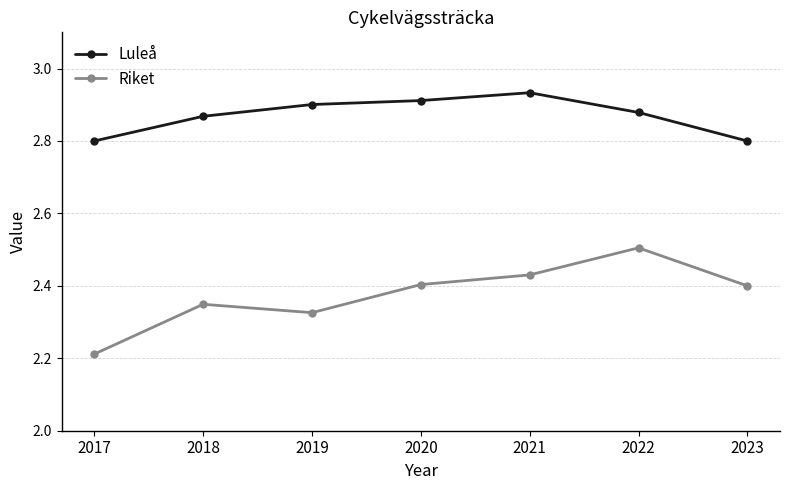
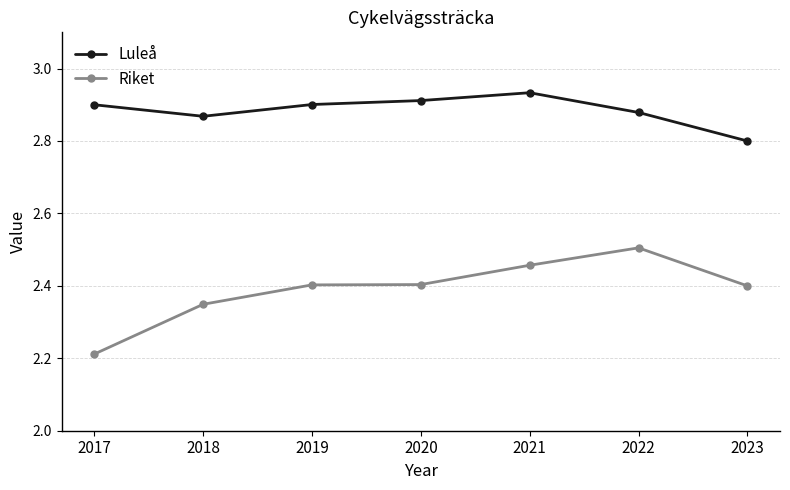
Luleå, 2017: 2.8 -> 2.9
Riket, 2019: 2.33 -> 2.40
Riket, 2021: 2.43 -> 2.46
